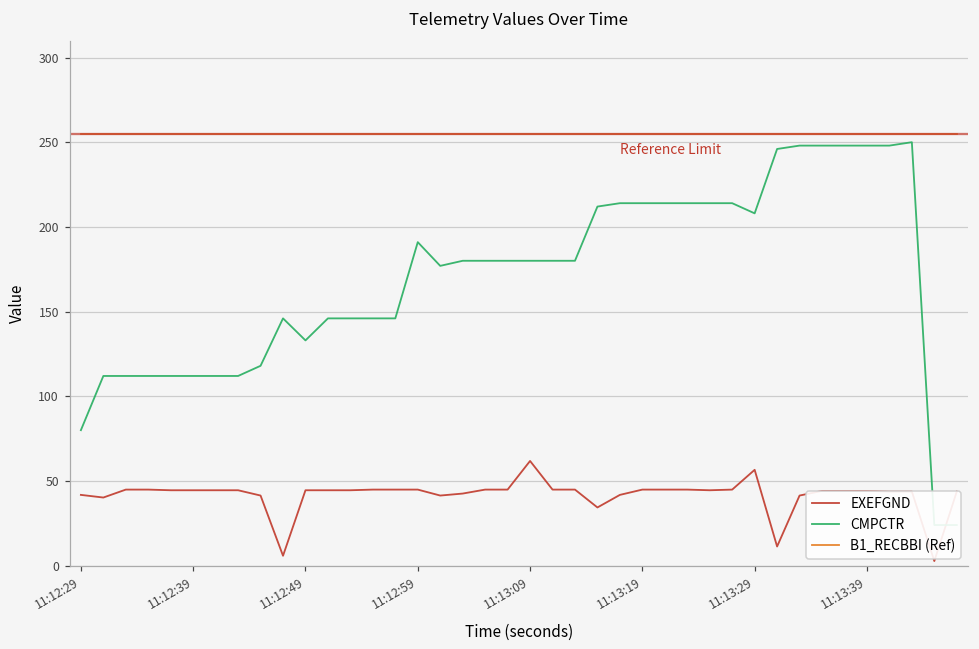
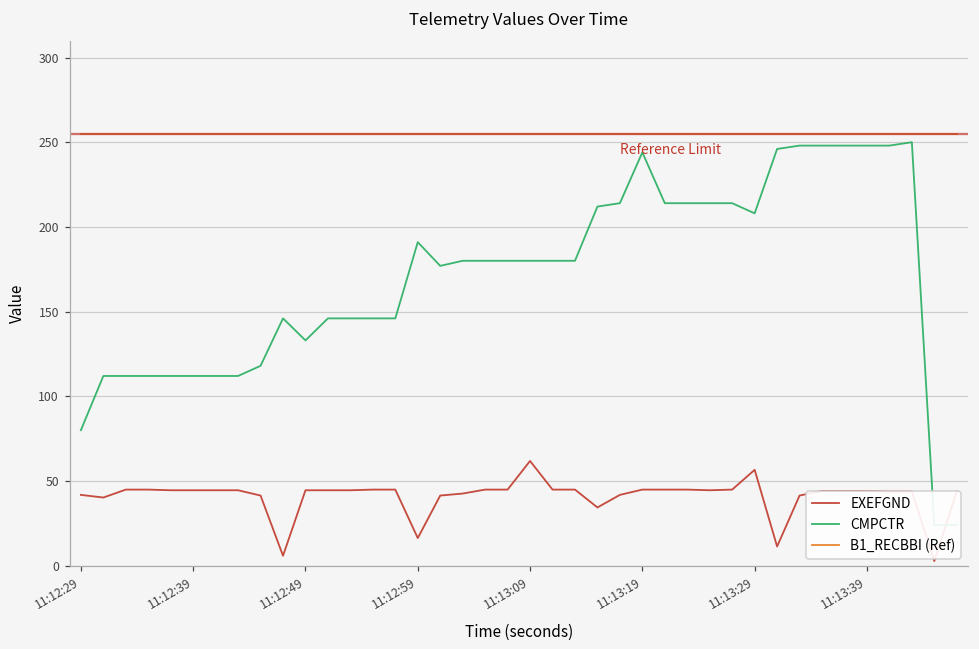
EXEFGND, 11:12:59: 45 -> 16
CMPCTR, 11:13:19: 214 -> 244
